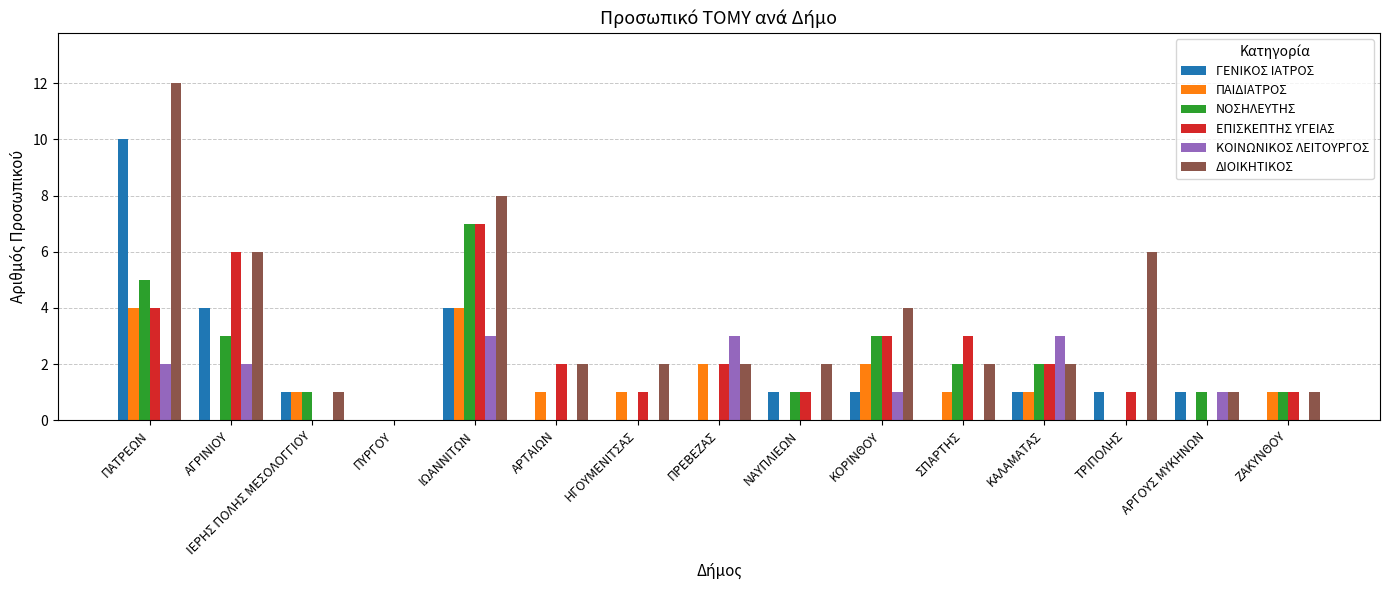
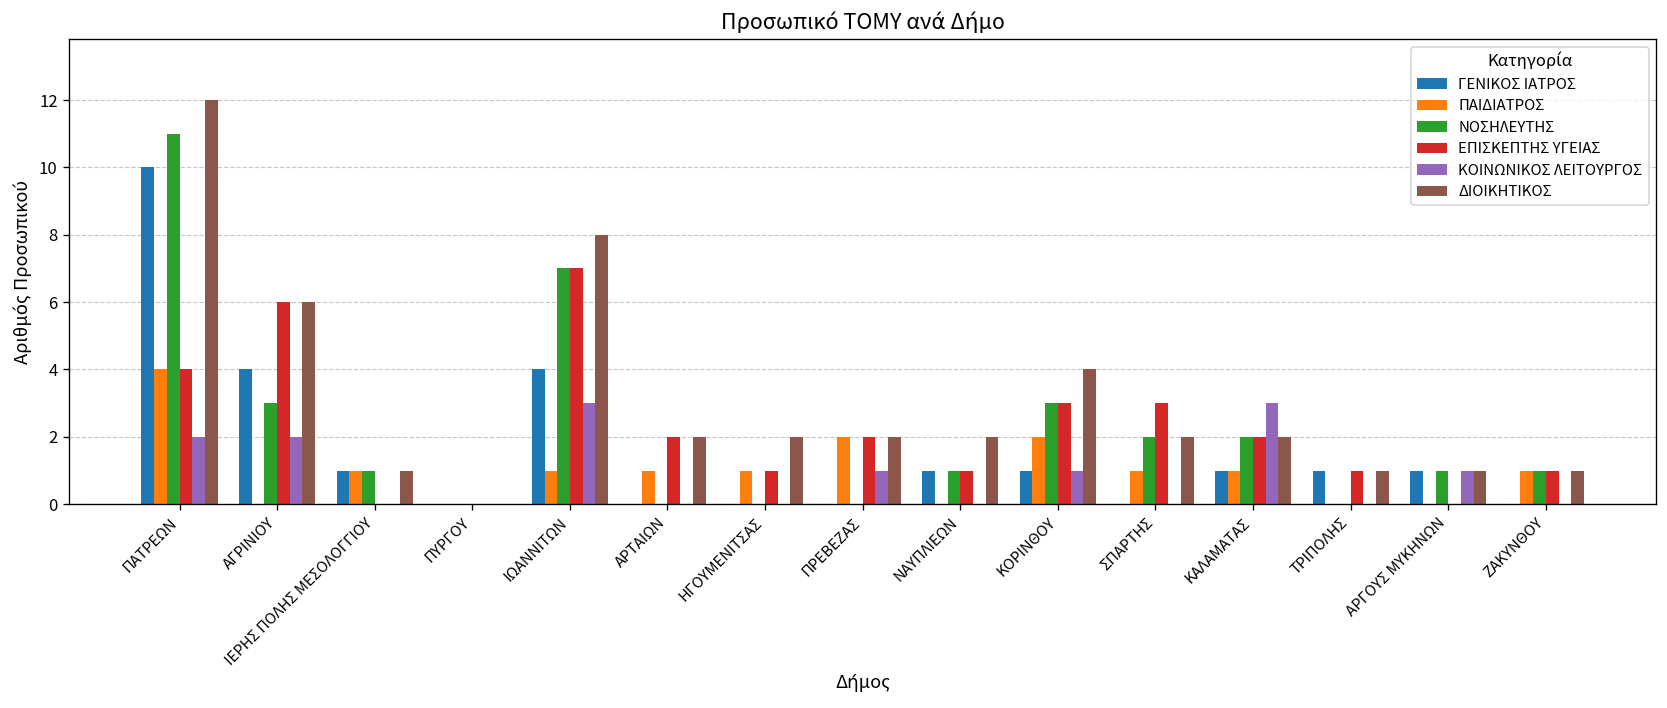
ΝΟΣΗΛΕΥΤΗΣ, ΠΑΤΡΕΩΝ: 5 -> 11
ΠΑΙΔΙΑΤΡΟΣ, ΙΩΑΝΝΙΤΩΝ: 4 -> 1
ΚΟΙΝΩΝΙΚΟΣ ΛΕΙΤΟΥΡΓΟΣ, ΠΡΕΒΕΖΑΣ: 3 -> 1
ΔΙΟΙΚΗΤΙΚΟΣ, ΤΡΙΠΟΛΗΣ: 6 -> 1
